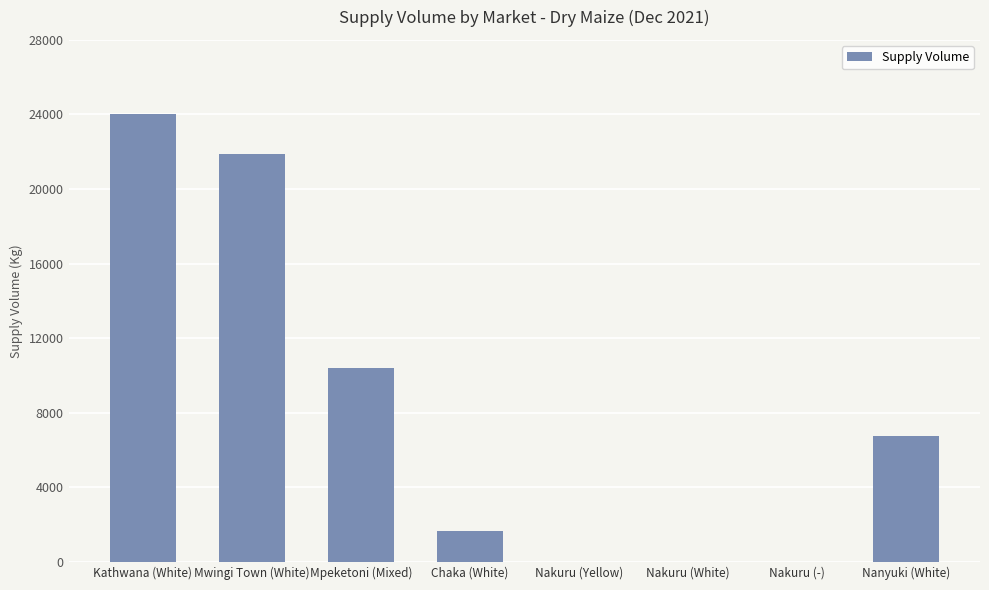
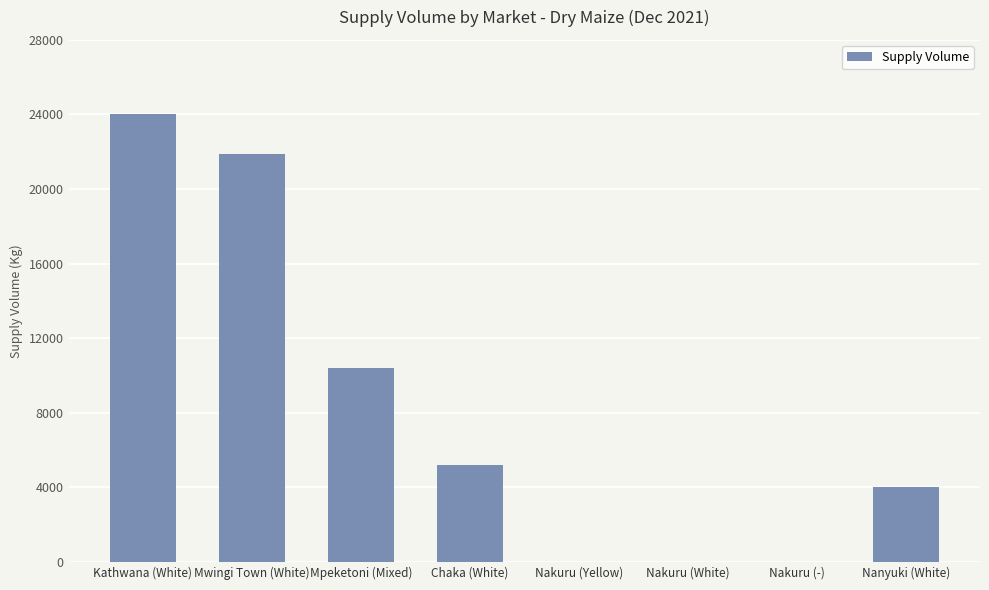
Chaka (White): 1700 -> 5200
Nanyuki (White): 6700 -> 4000
